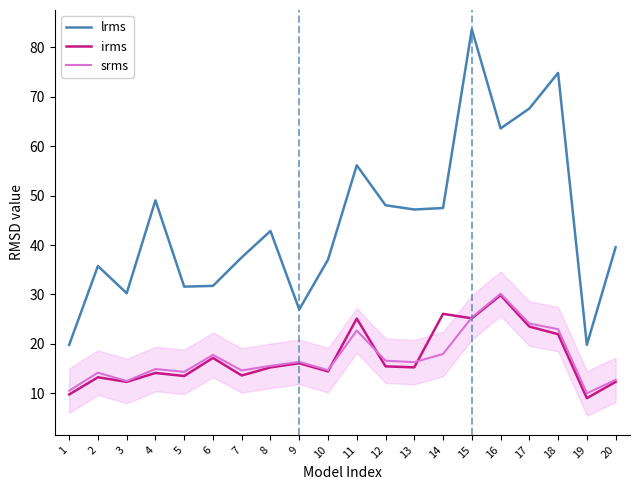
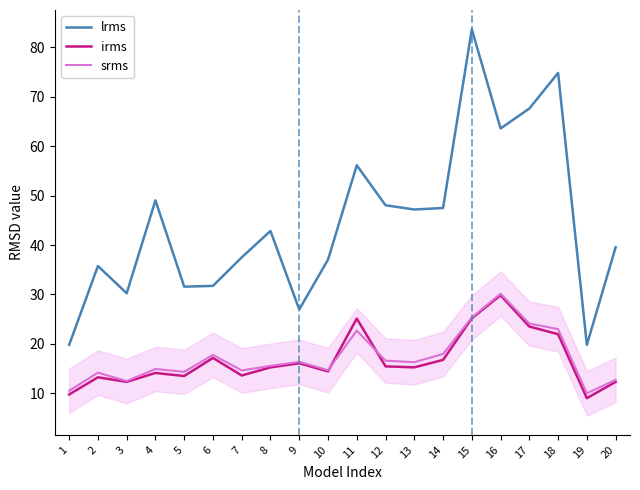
irms, 14: 26 -> 17
